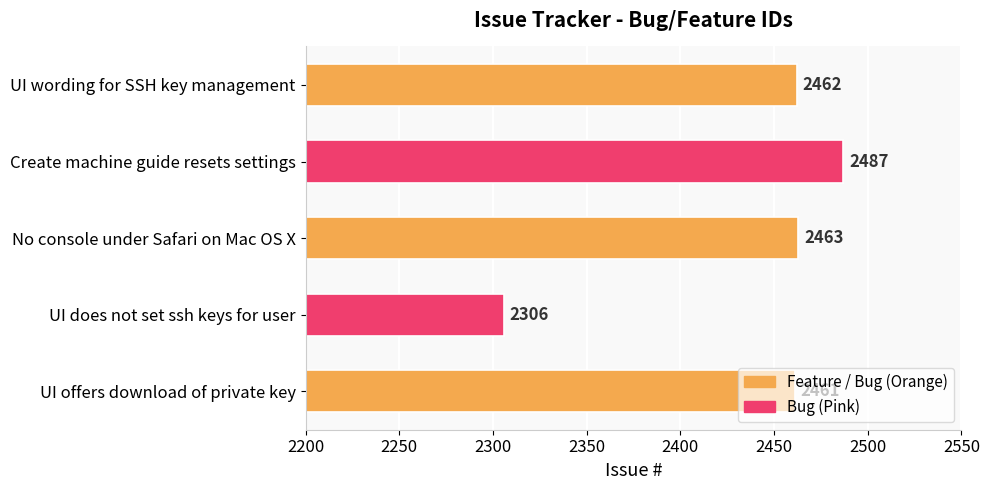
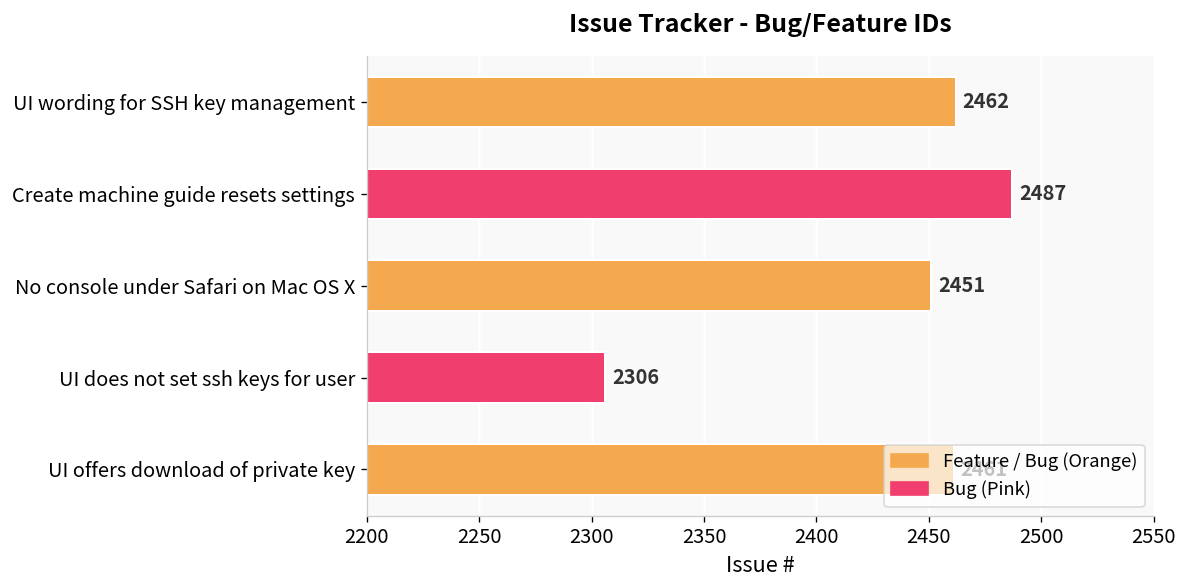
No console under Safari on Mac OS X: 2463 -> 2451
